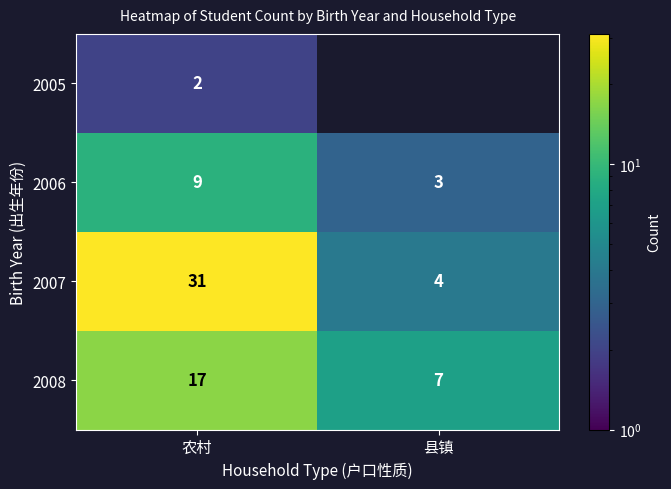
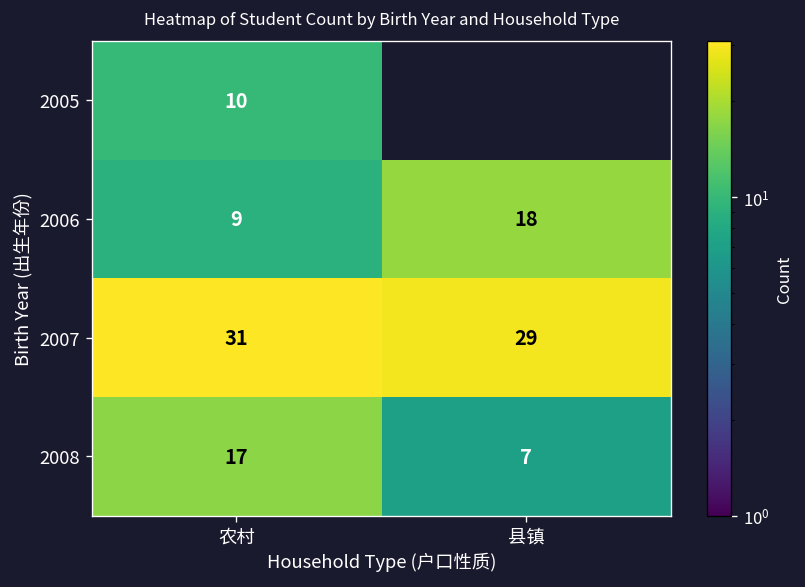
2005, 农村: 2 -> 10
2006, 县镇: 3 -> 18
2007, 县镇: 4 -> 29
